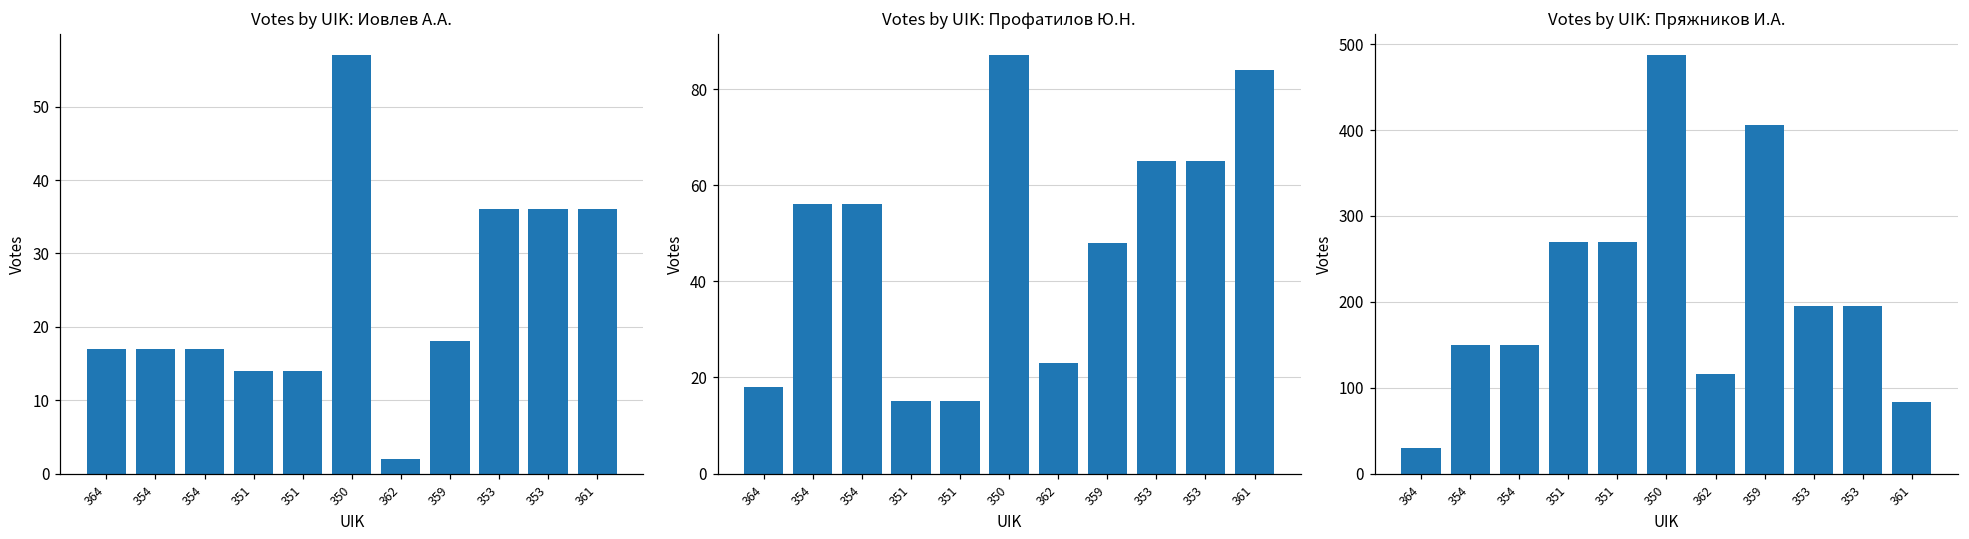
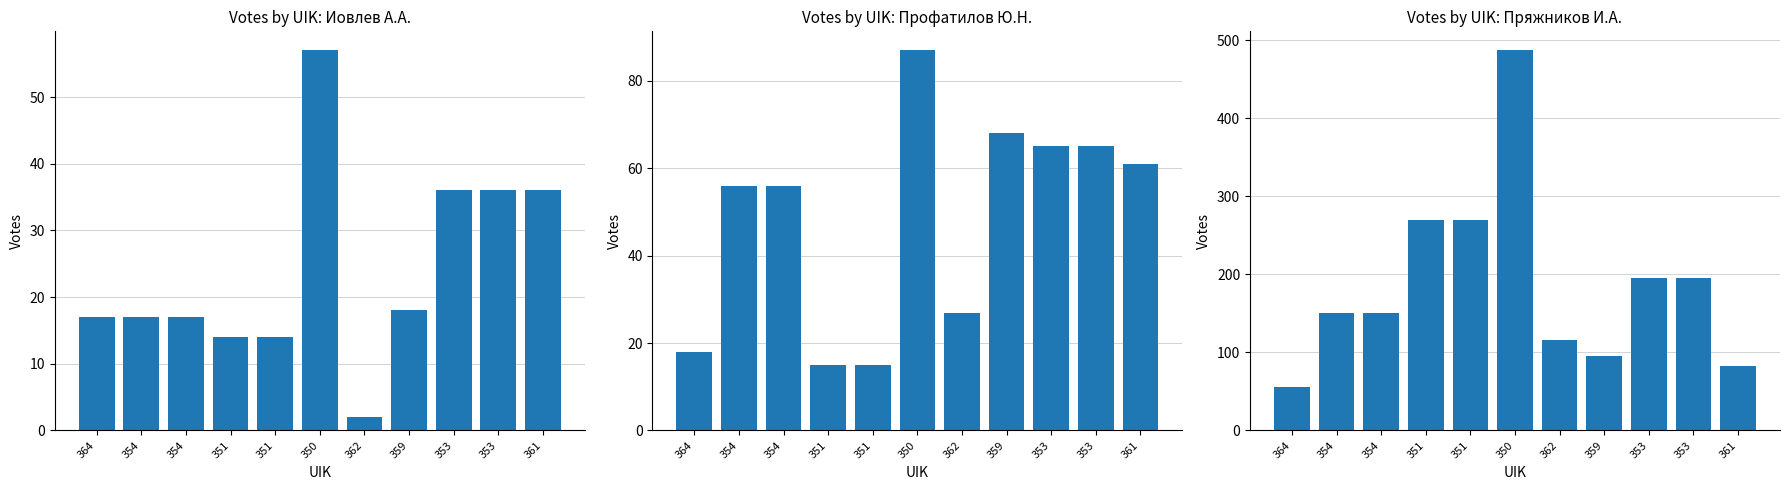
Votes by UIK: Профатилов Ю.Н., 362: 23 -> 27
Votes by UIK: Профатилов Ю.Н., 359: 48 -> 68
Votes by UIK: Профатилов Ю.Н., 361: 84 -> 61
Votes by UIK: Пряжников И.А., 364: 30 -> 60
Votes by UIK: Пряжников И.А., 359: 410 -> 100
